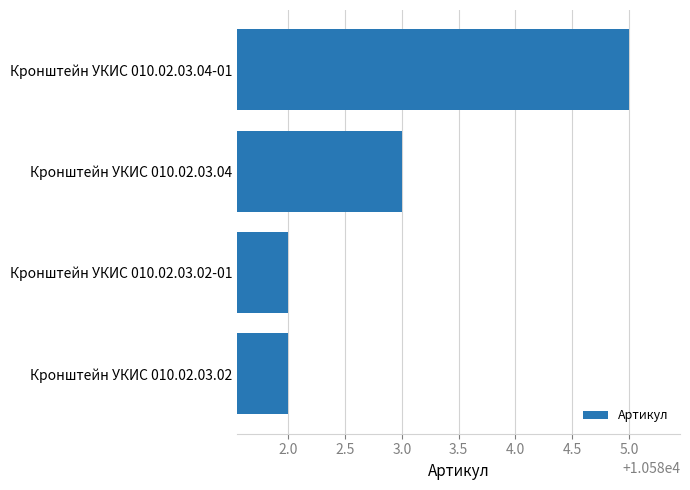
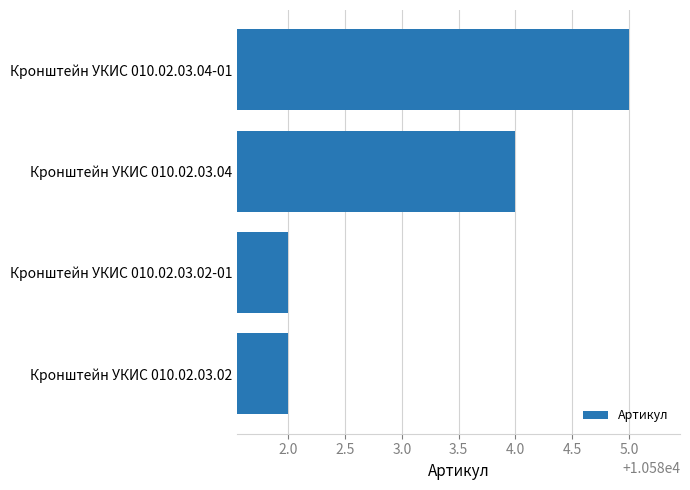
Кронштейн УКИС 010.02.03.04: 10583 -> 10584
